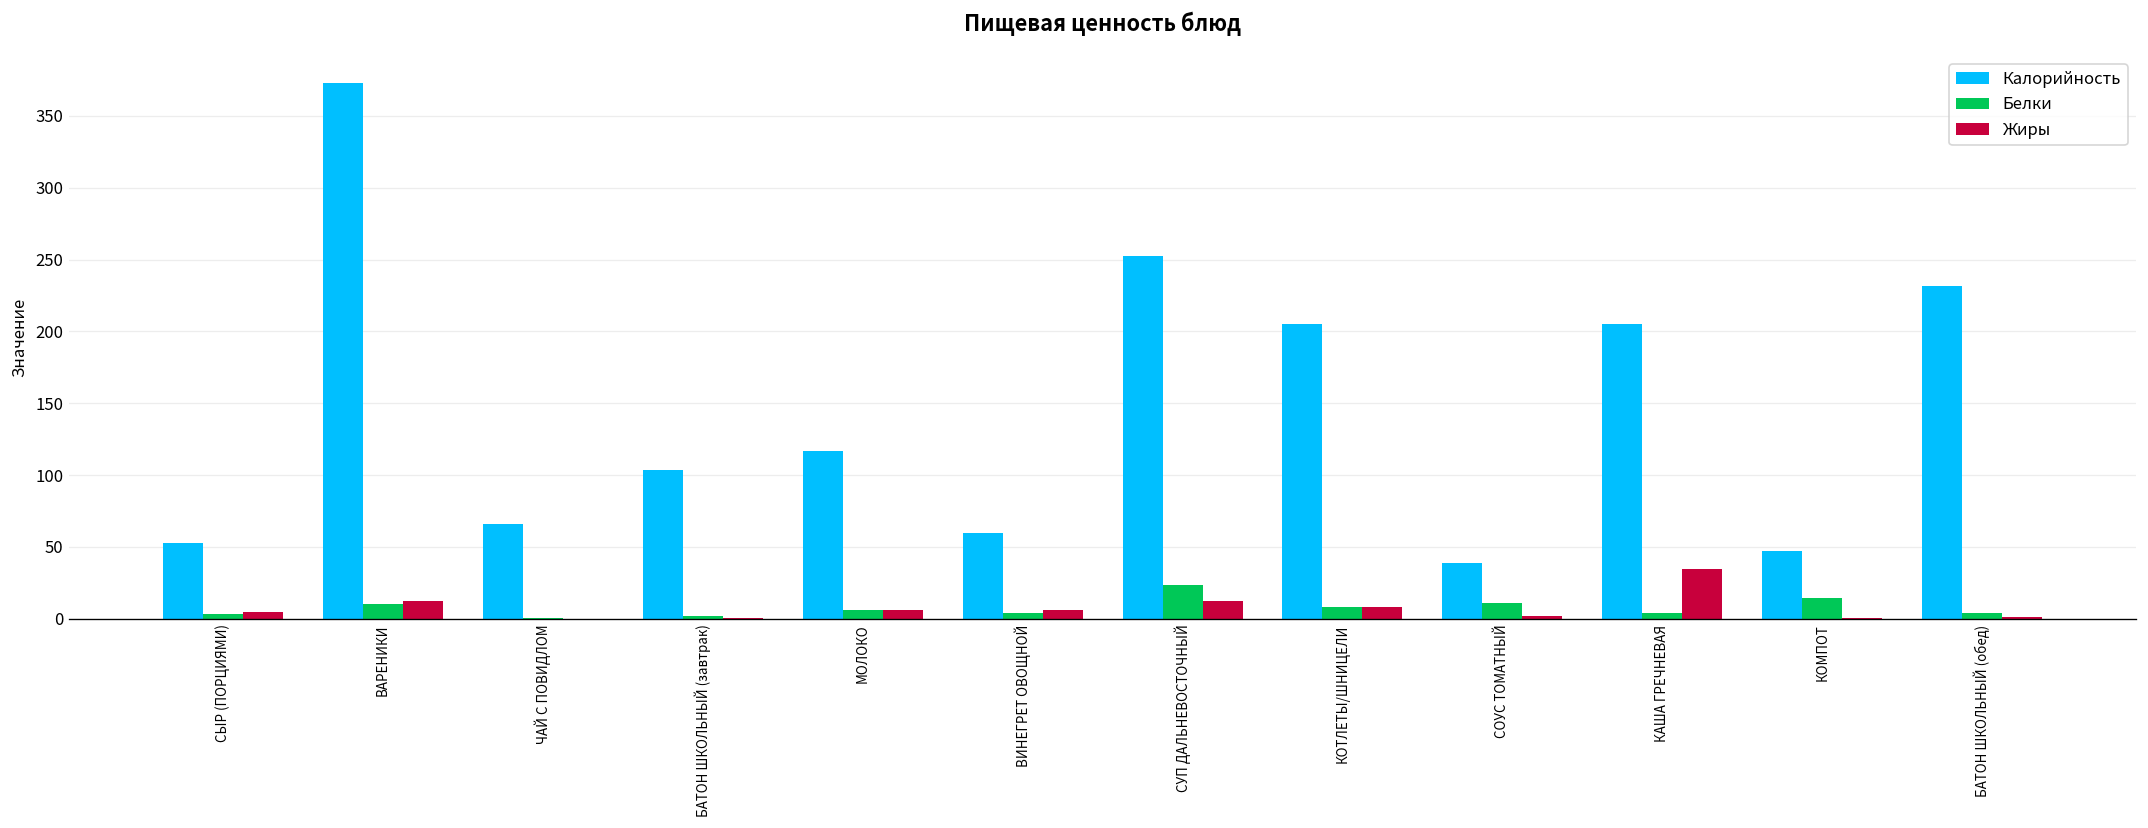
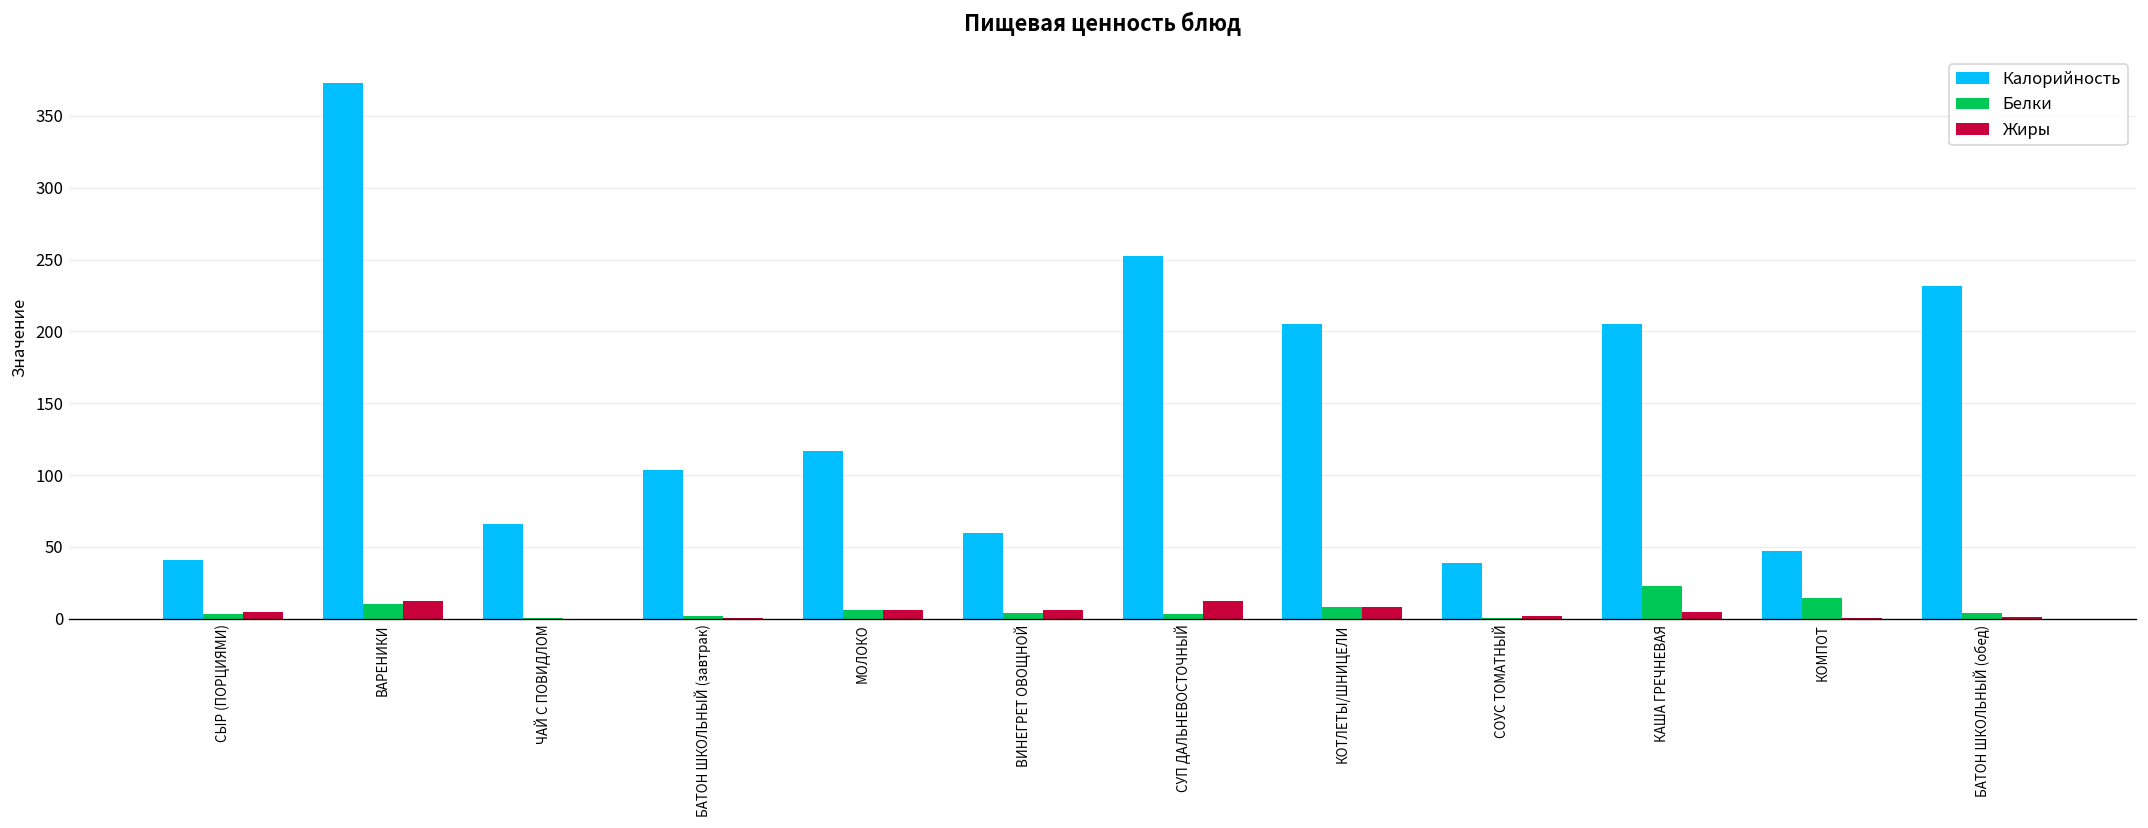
Калорийность, СЫР (ПОРЦИЯМИ): 53 -> 41
Белки, СУП ДАЛЬНЕВОСТОЧНЫЙ: 24 -> 3
Белки, СОУС ТОМАТНЫЙ: 11 -> 0
Белки, КАША ГРЕЧНЕВАЯ: 4 -> 23
Жиры, КАША ГРЕЧНЕВАЯ: 34 -> 5
